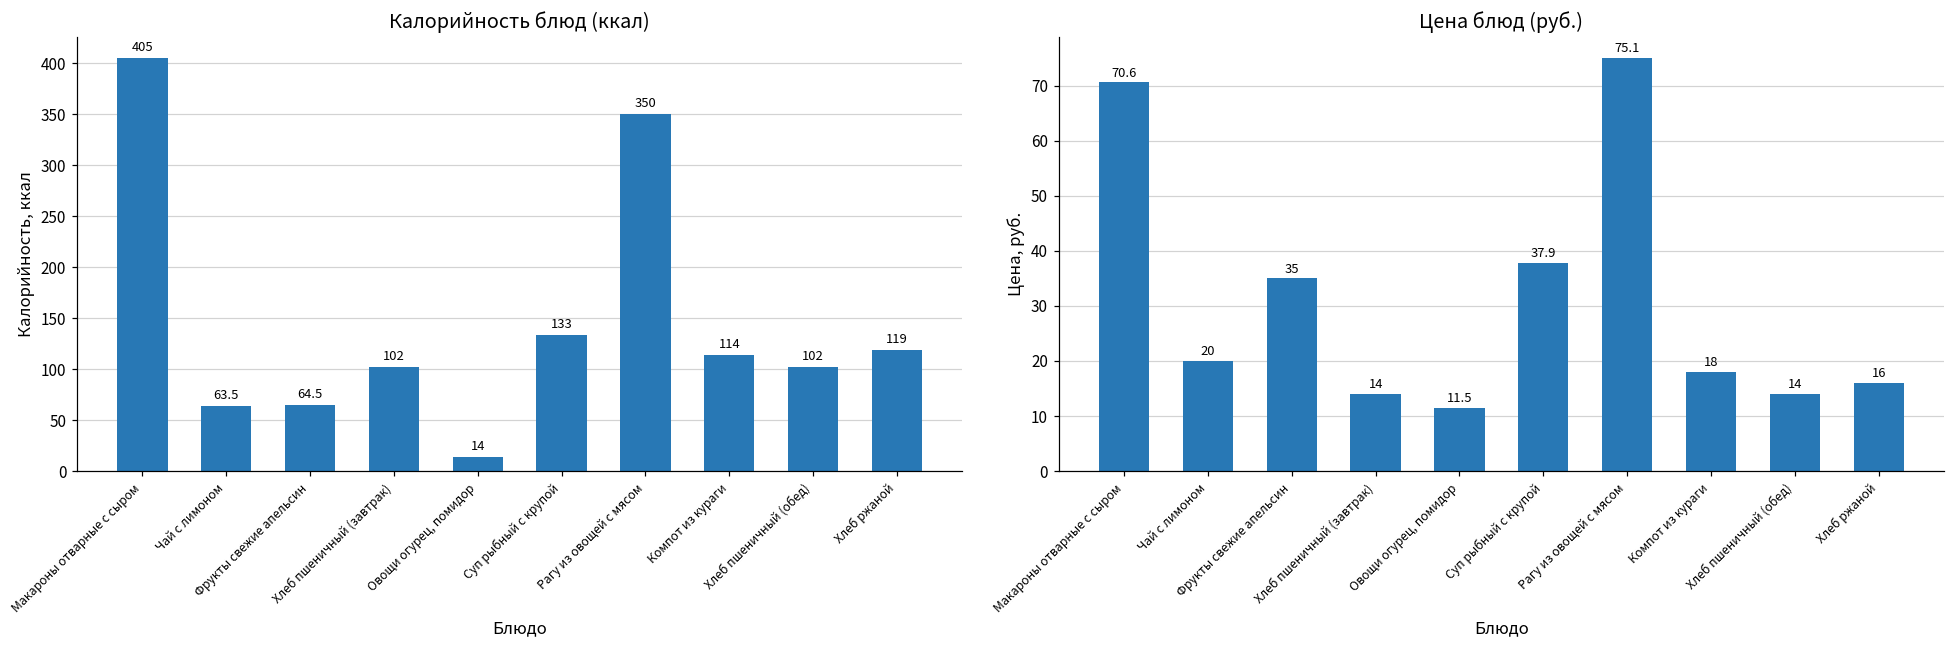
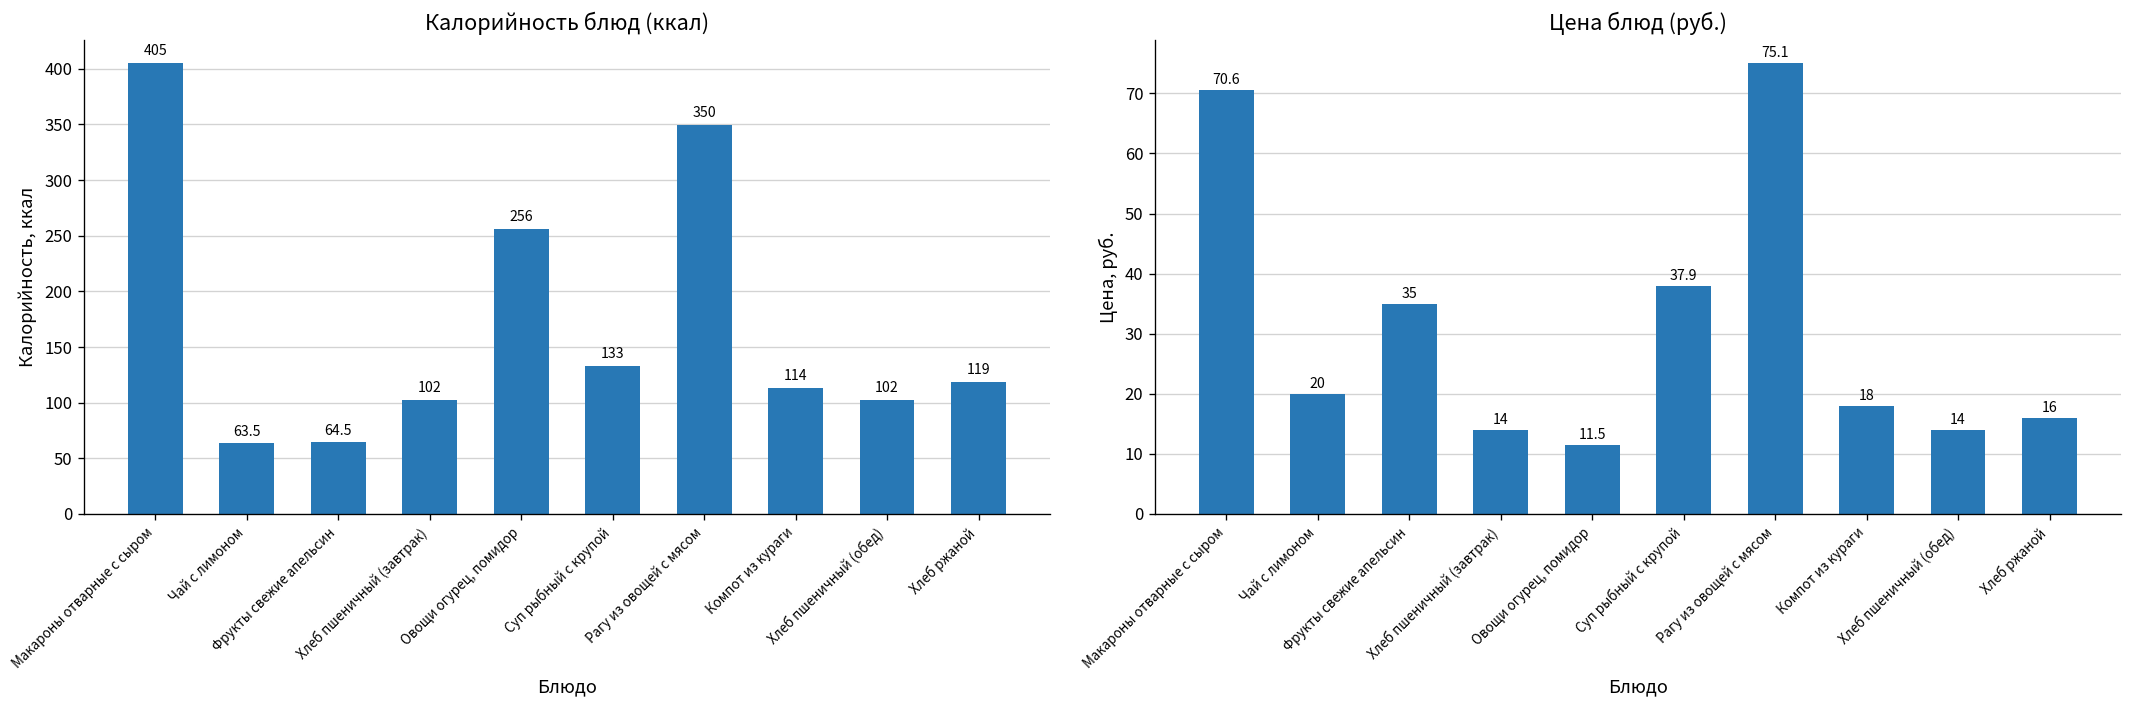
Калорийность блюд (ккал), Овощи огурец, помидор: 14 -> 256
